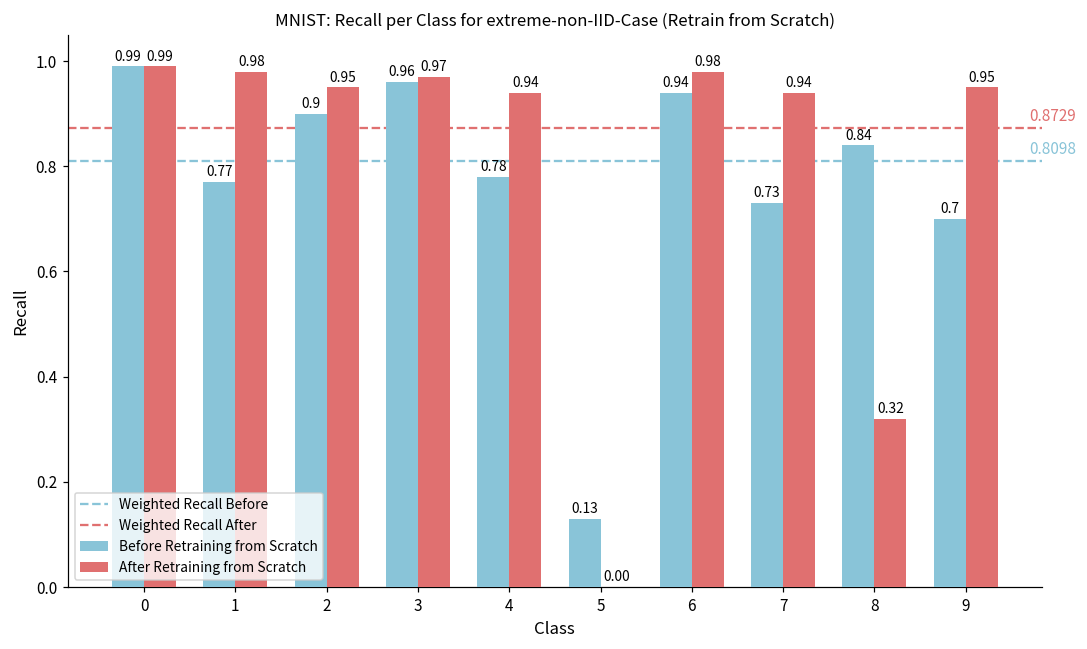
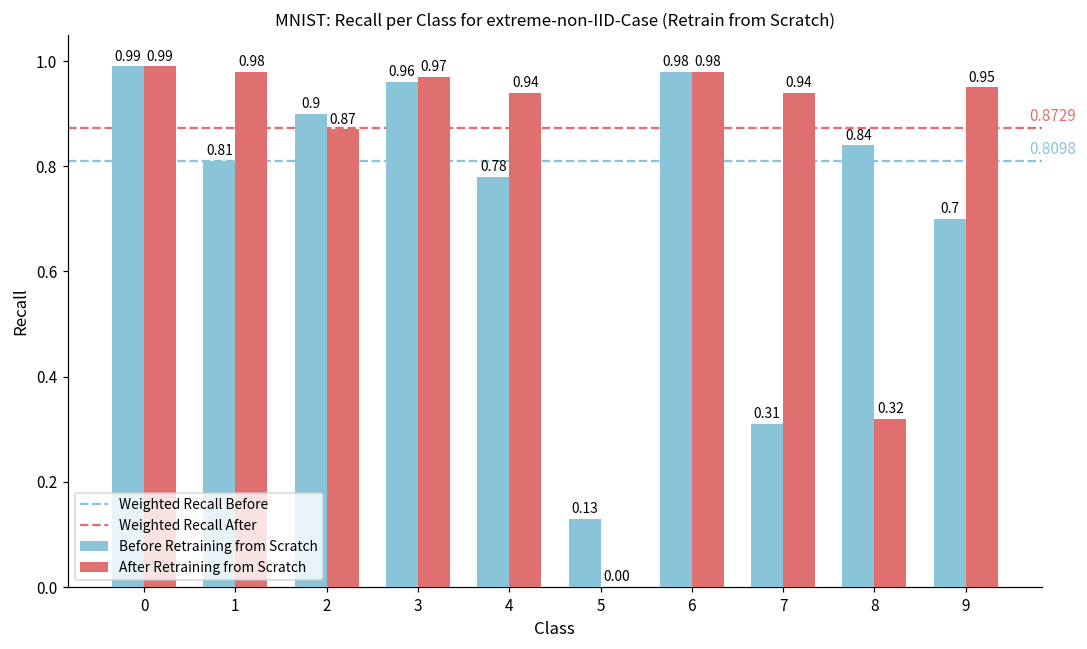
Before Retraining from Scratch, 1: 0.77 -> 0.81
After Retraining from Scratch, 2: 0.95 -> 0.87
Before Retraining from Scratch, 6: 0.94 -> 0.98
Before Retraining from Scratch, 7: 0.73 -> 0.31
